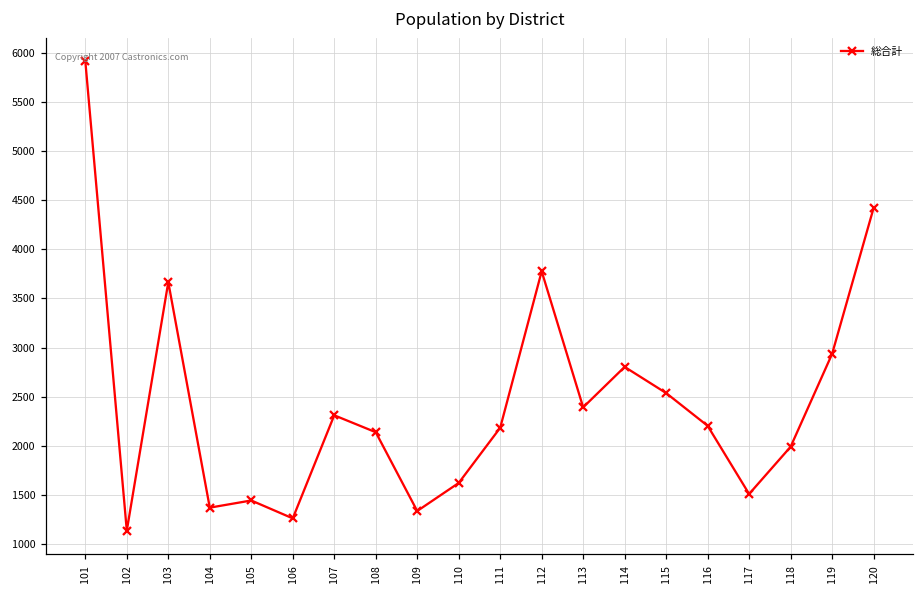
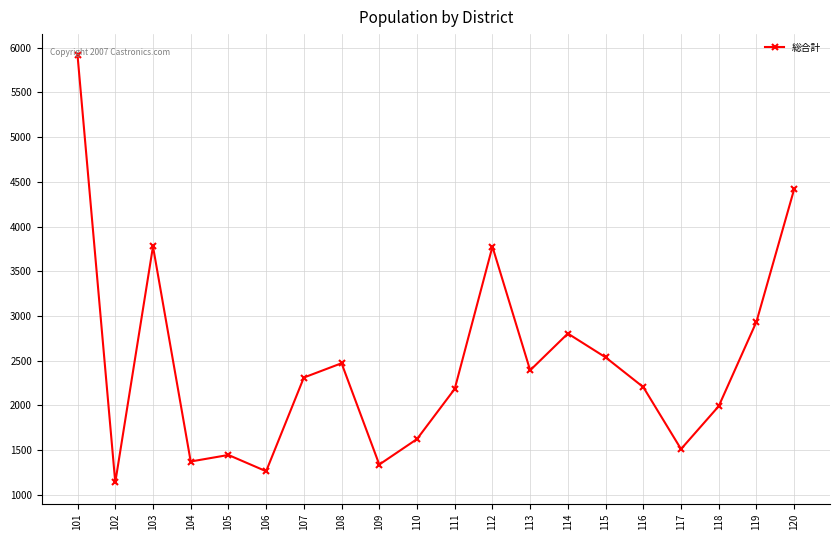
103: 3700 -> 3800
108: 2100 -> 2500
